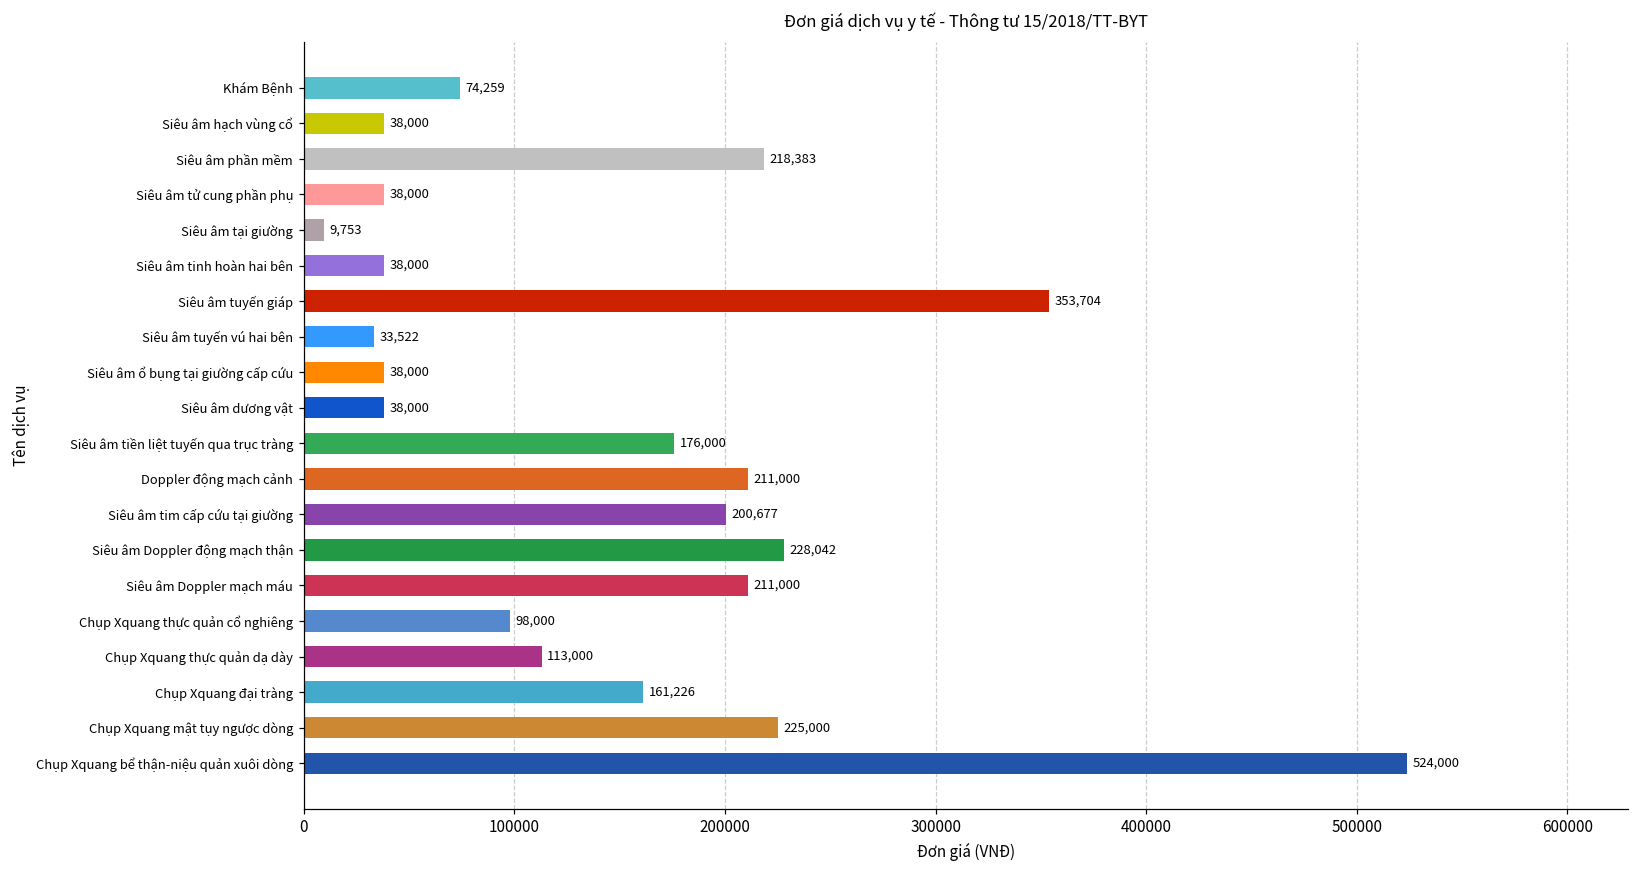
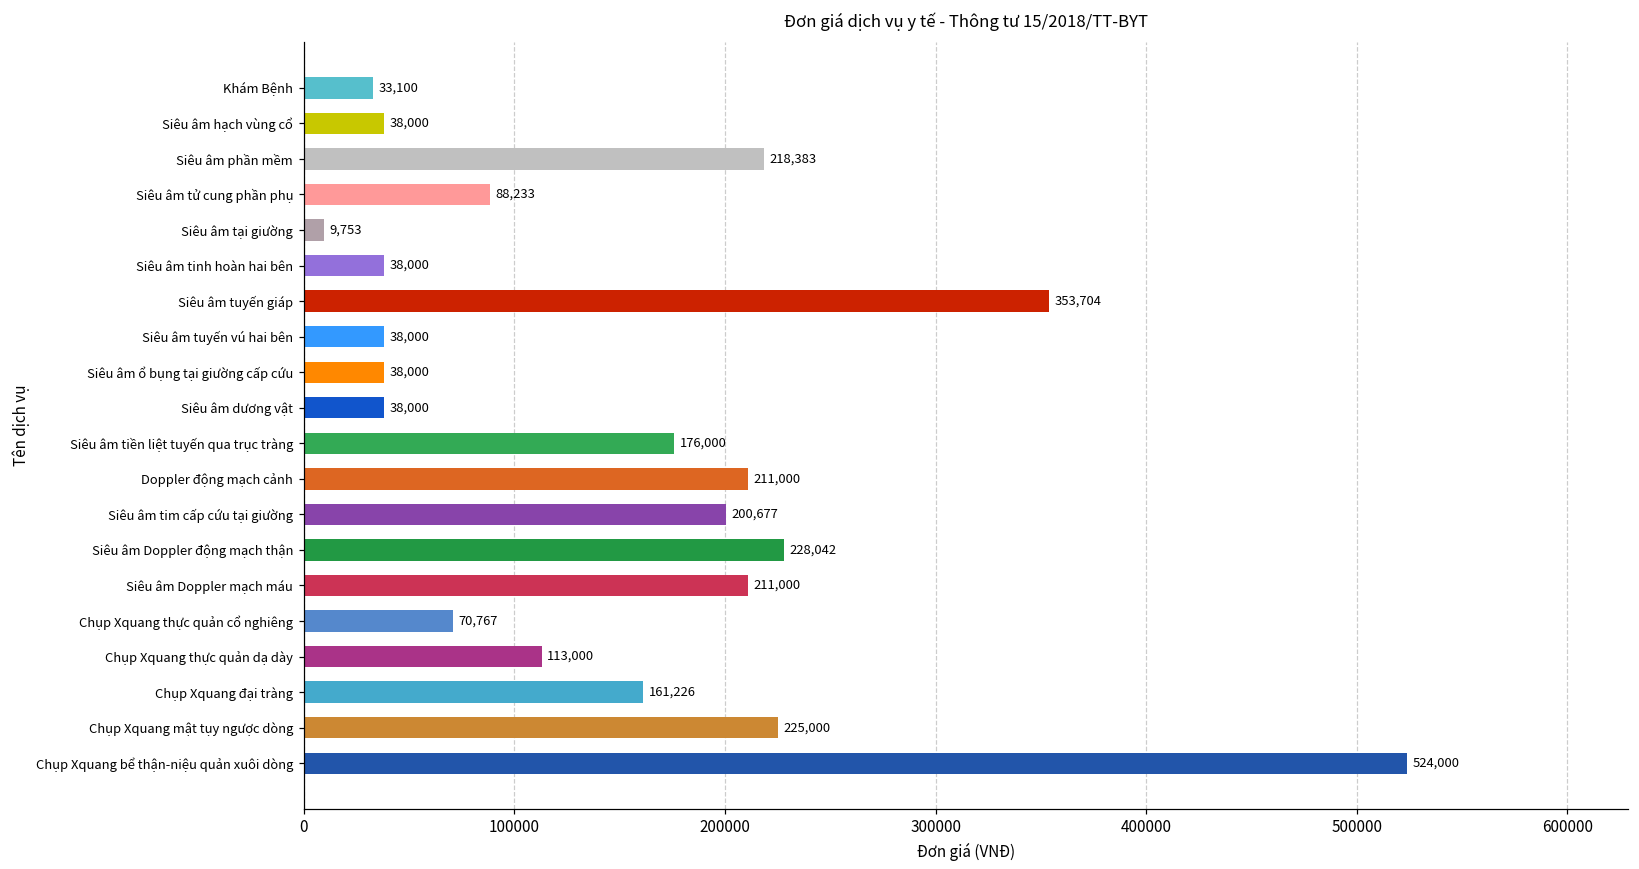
Khám Bệnh: 74,259 -> 33,100
Siêu âm tử cung phần phụ: 38,000 -> 88,233
Siêu âm tuyến vú hai bên: 33,522 -> 38,000
Chụp Xquang thực quản cổ nghiêng: 98,000 -> 70,767
